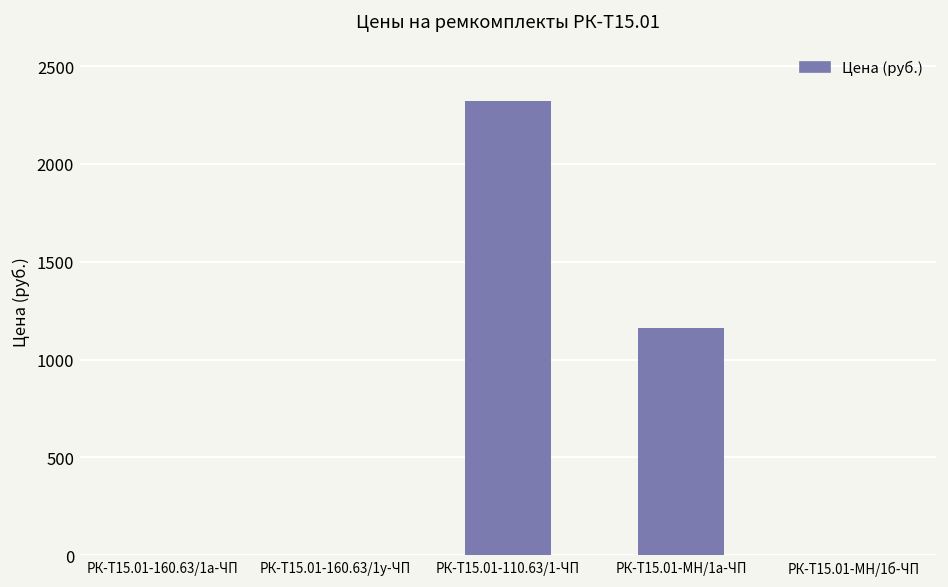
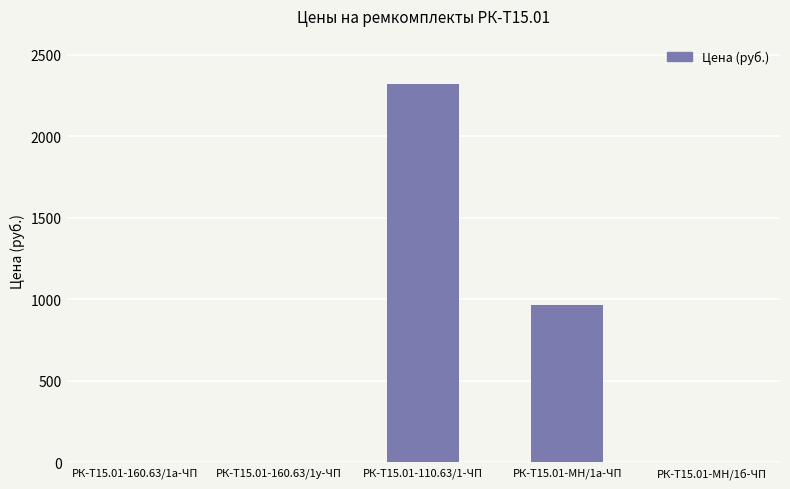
РК-Т15.01-МН/1а-ЧП: 1160 -> 960
